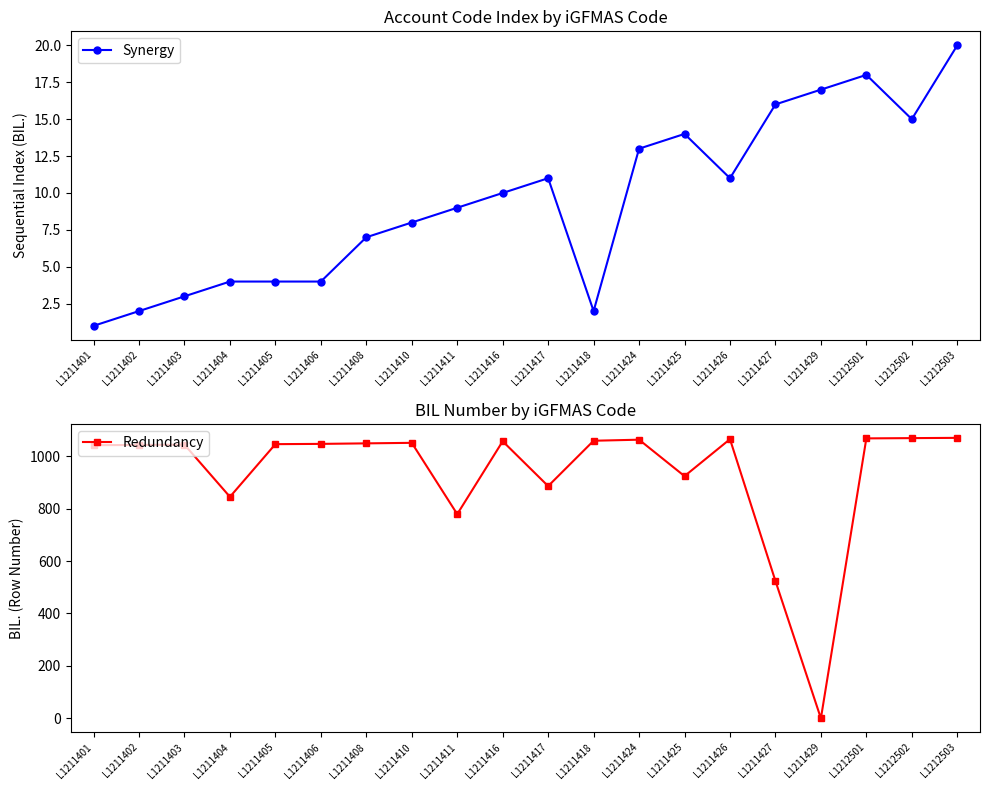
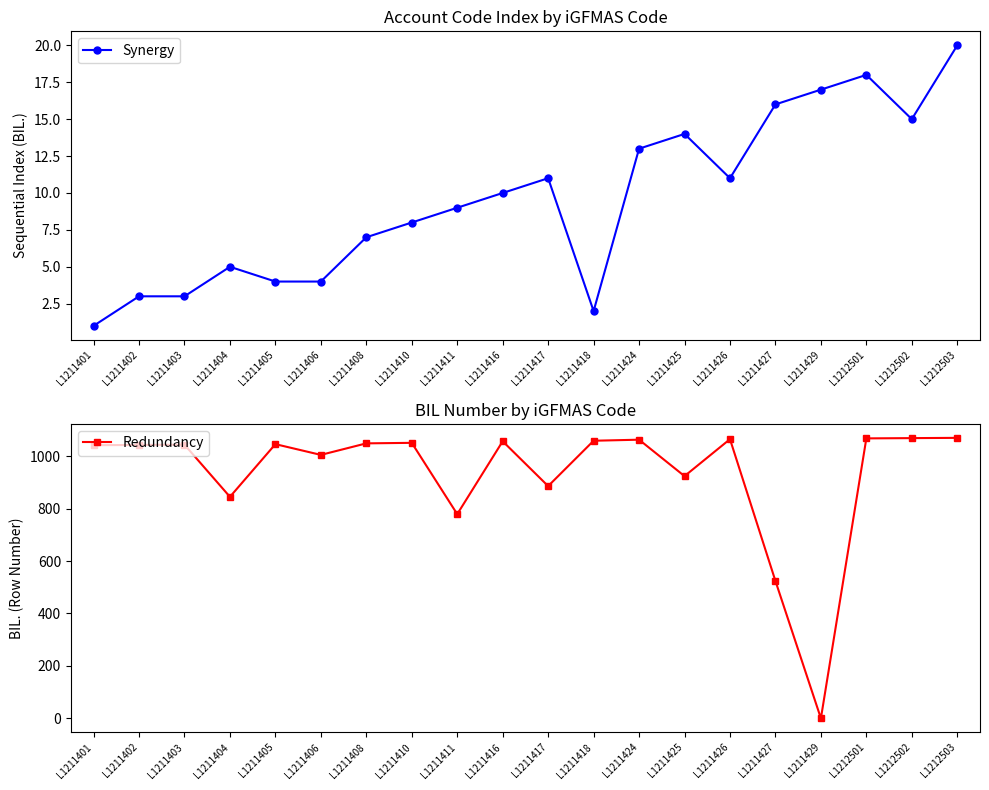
Account Code Index by iGFMAS Code, L1211402: 2 -> 3
Account Code Index by iGFMAS Code, L1211404: 4 -> 5
BIL Number by iGFMAS Code, L1211406: 1050 -> 1010
